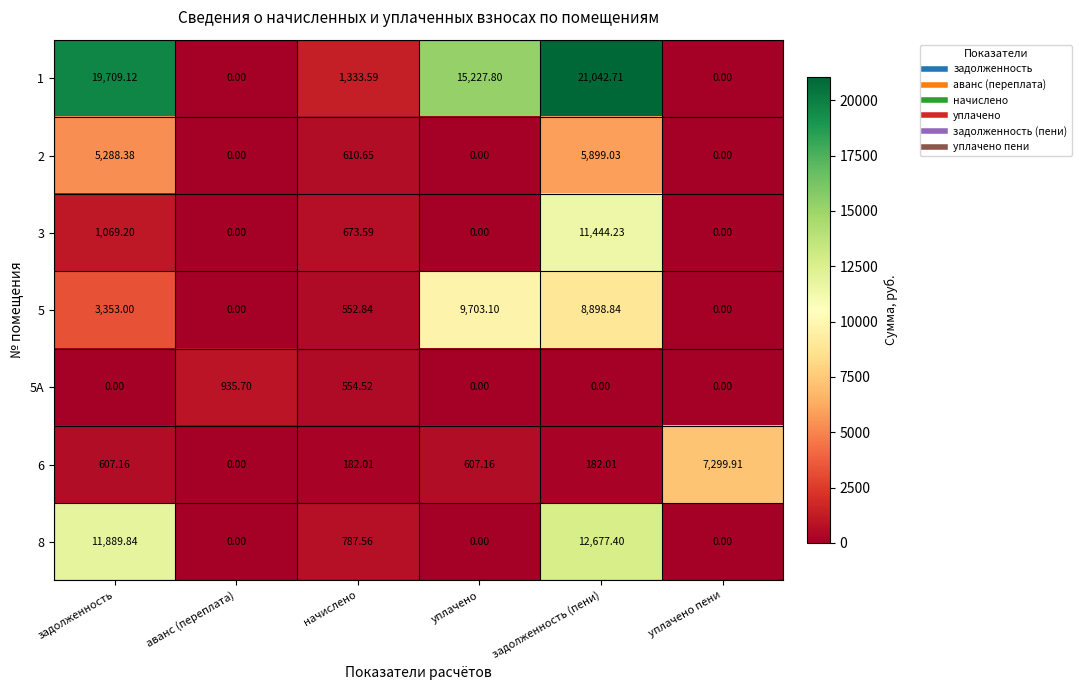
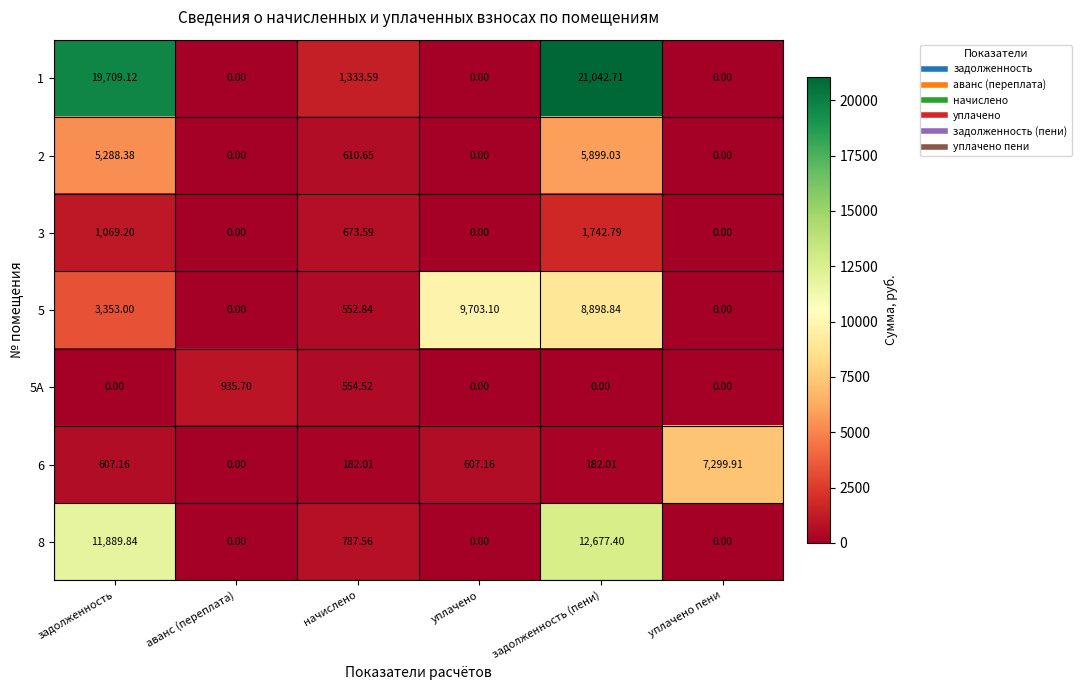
1, уплачено: 15,227.80 -> 0.00
3, задолженность (пени): 11,444.23 -> 1,742.79
